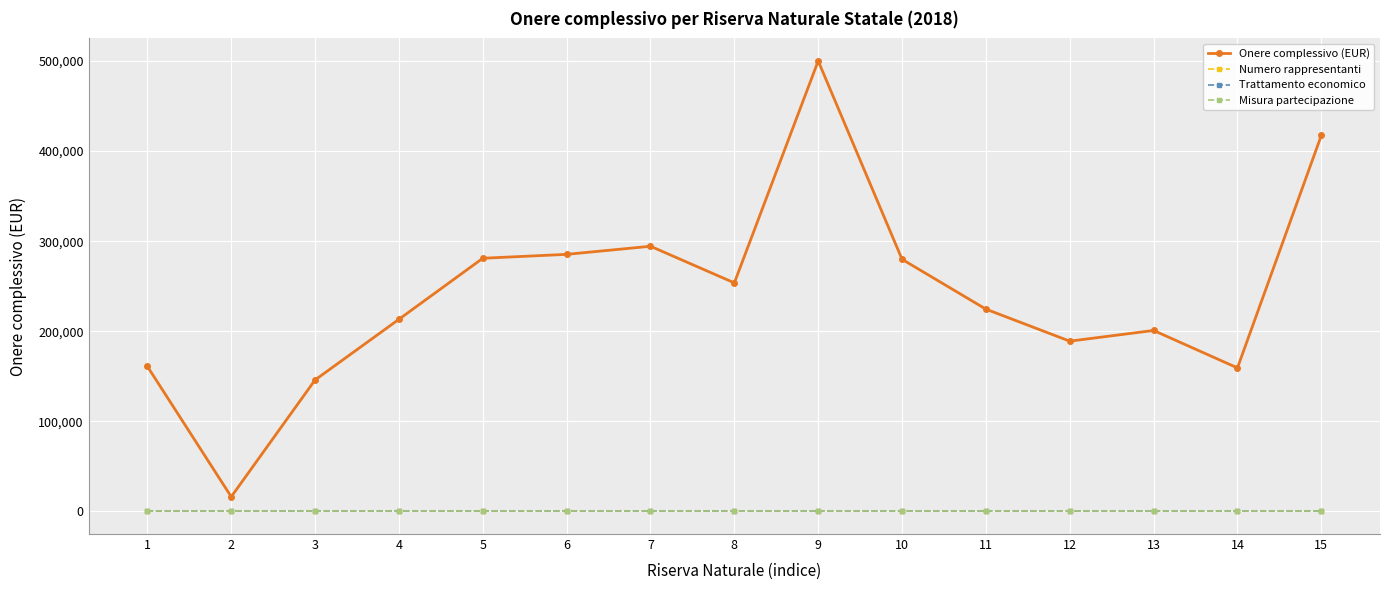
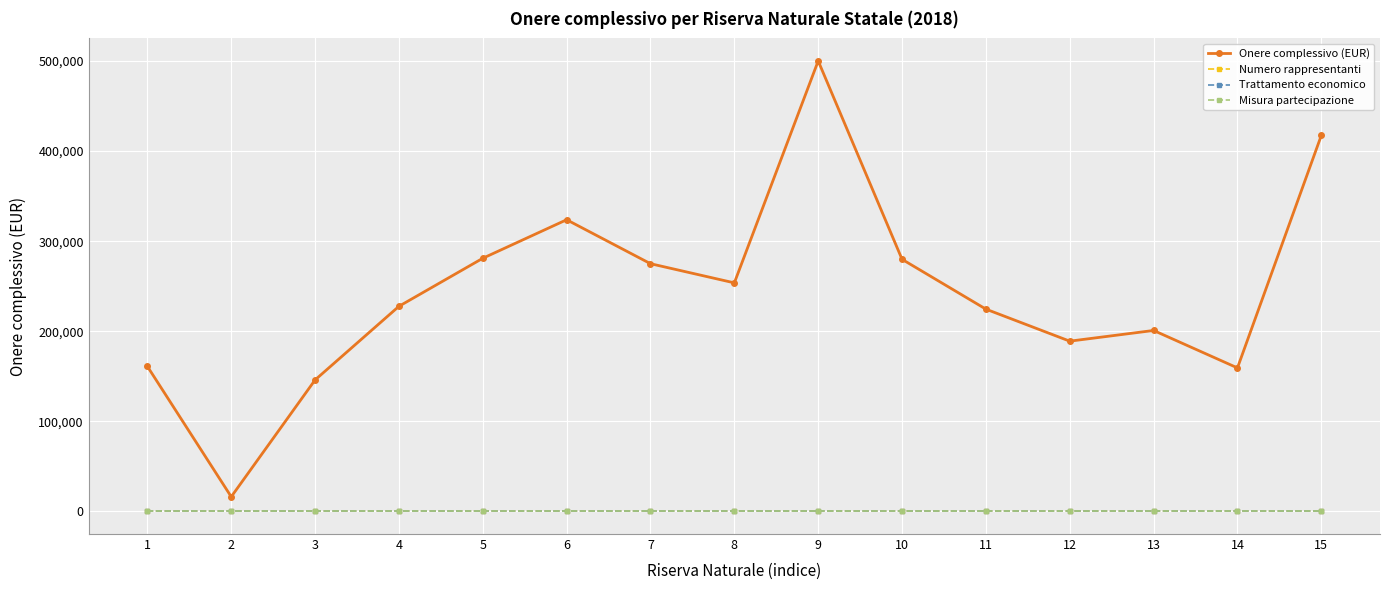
Onere complessivo (EUR), 4: 210,000 -> 230,000
Onere complessivo (EUR), 6: 290,000 -> 320,000
Onere complessivo (EUR), 7: 290,000 -> 270,000
